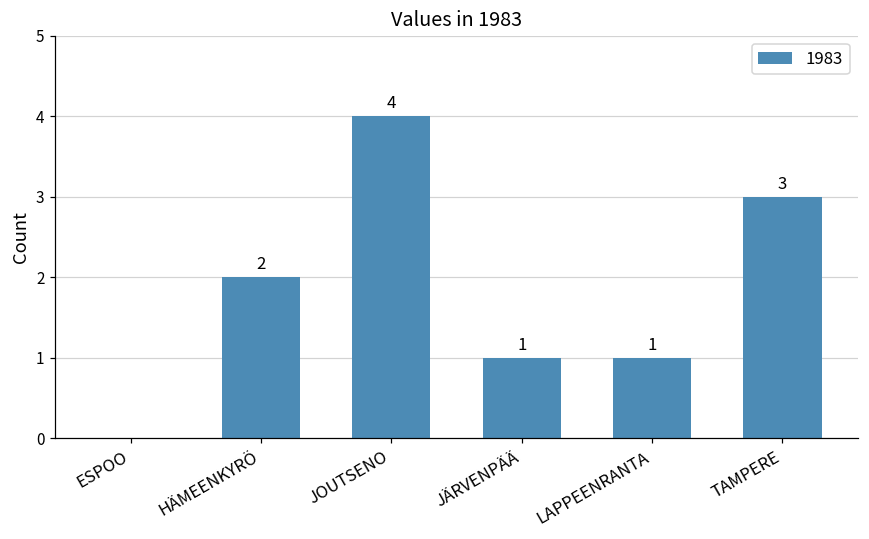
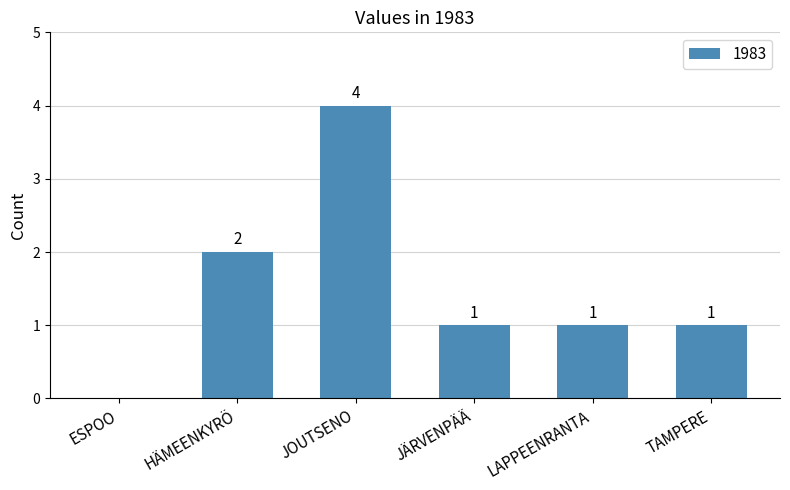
TAMPERE: 3 -> 1
